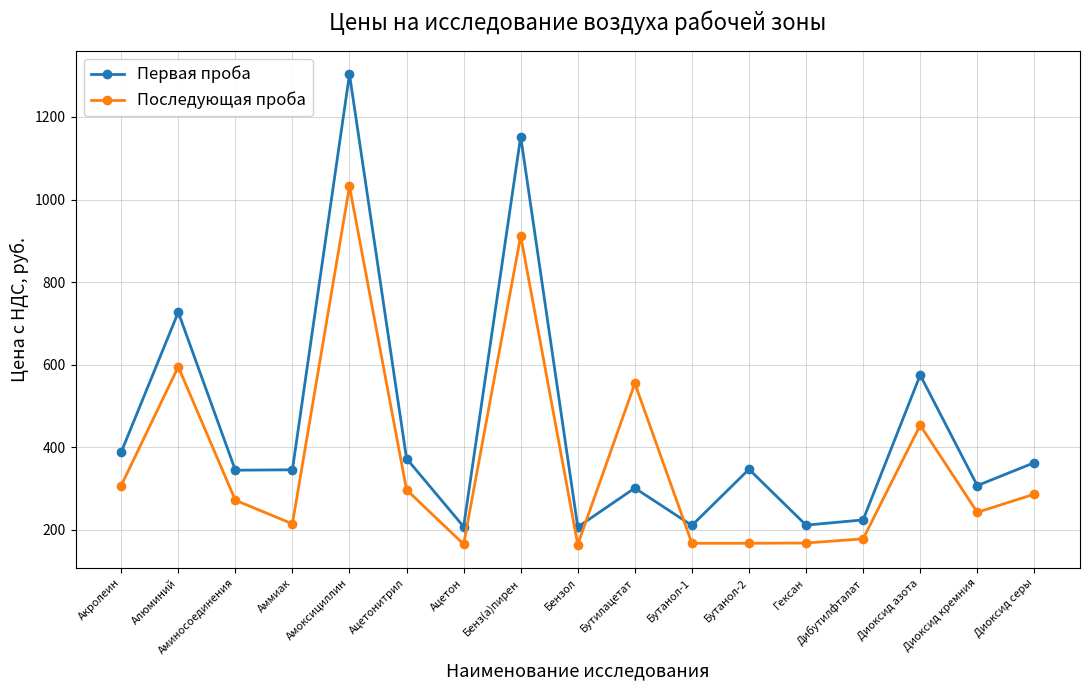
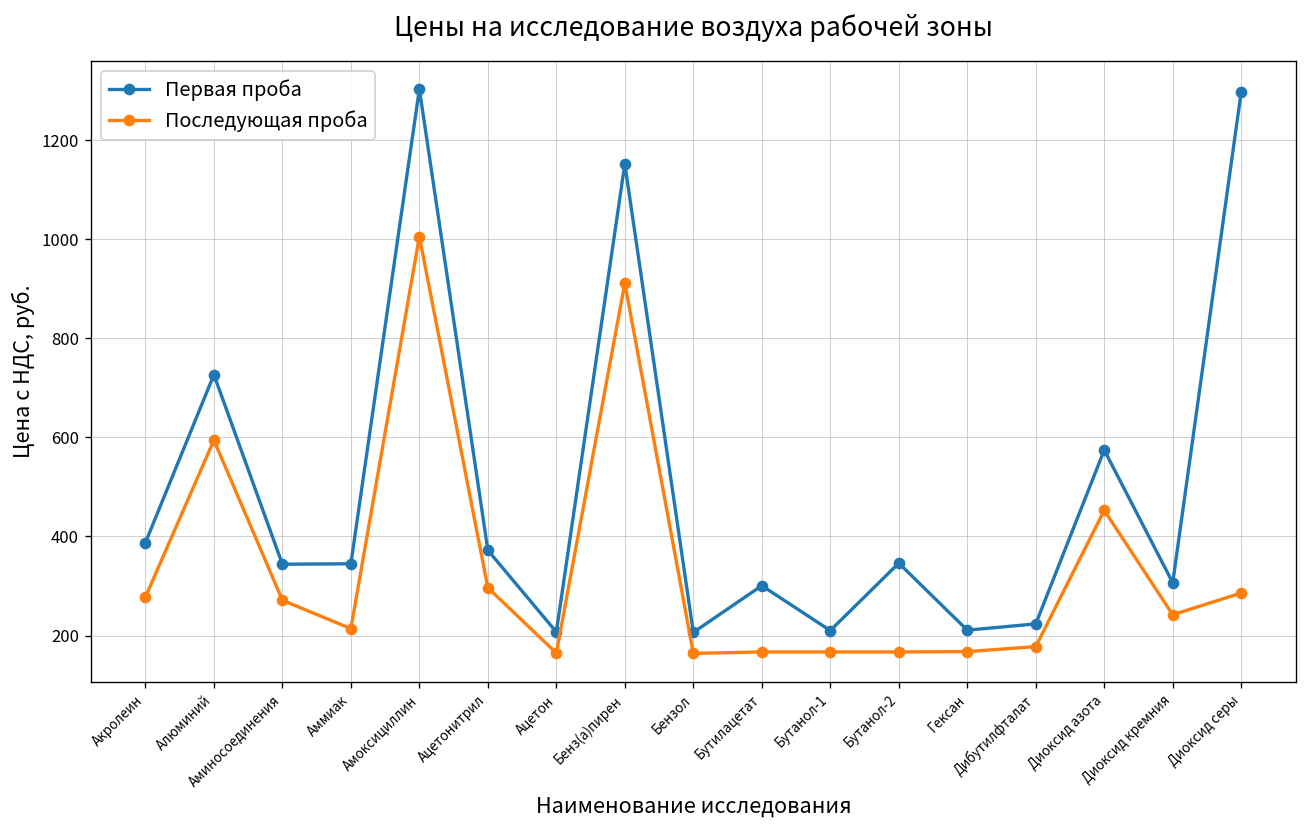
Последующая проба, Акролеин: 310 -> 280
Последующая проба, Амоксициллин: 1030 -> 1010
Последующая проба, Бутилацетат: 550 -> 170
Первая проба, Диоксид серы: 360 -> 1300
